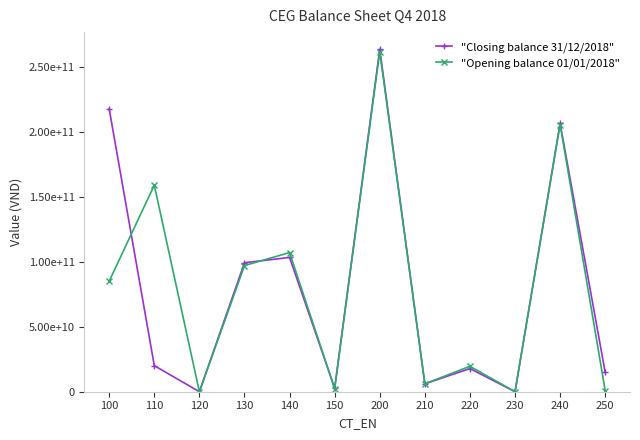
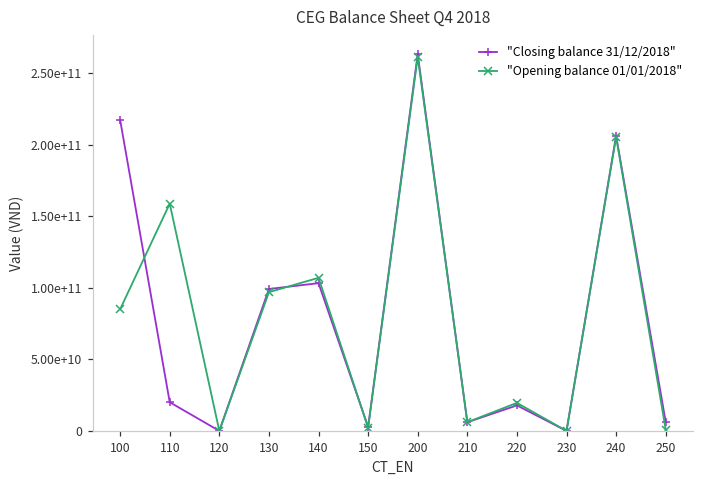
"Closing balance 31/12/2018", 250: 15000000000 -> 6000000000
